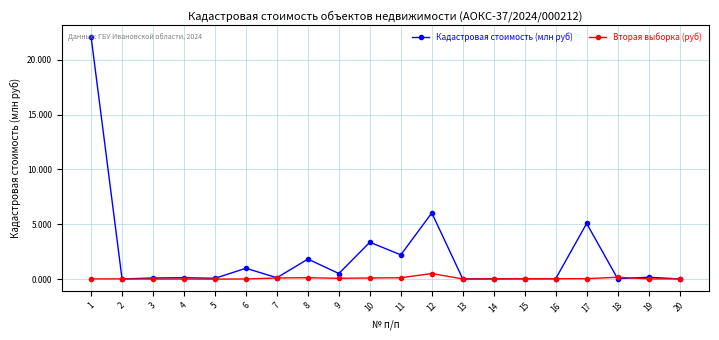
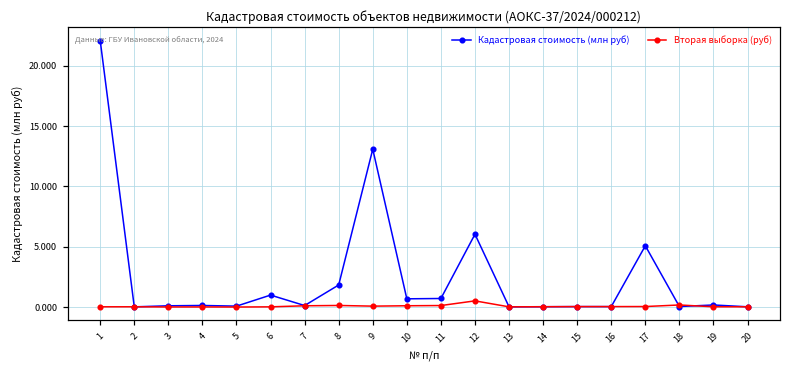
Кадастровая стоимость (млн руб), 9: 0.5 -> 13.1
Кадастровая стоимость (млн руб), 10: 3.4 -> 0.7
Кадастровая стоимость (млн руб), 11: 2.2 -> 0.7
